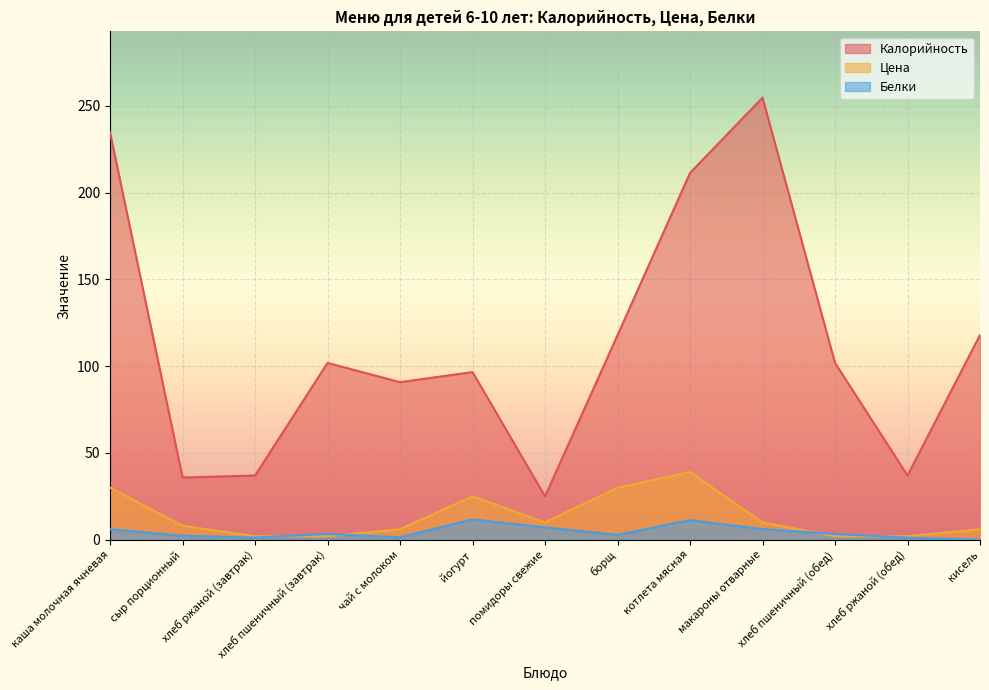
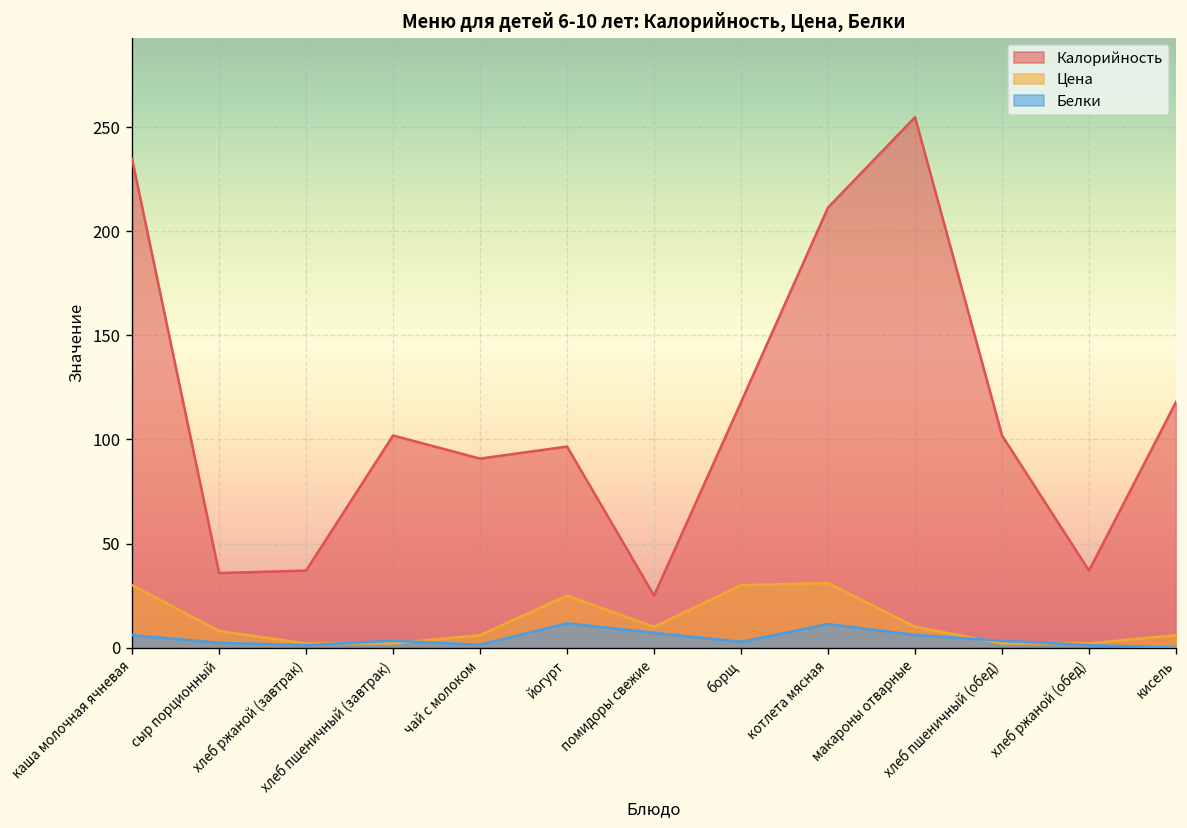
Цена, котлета мясная: 39 -> 31
